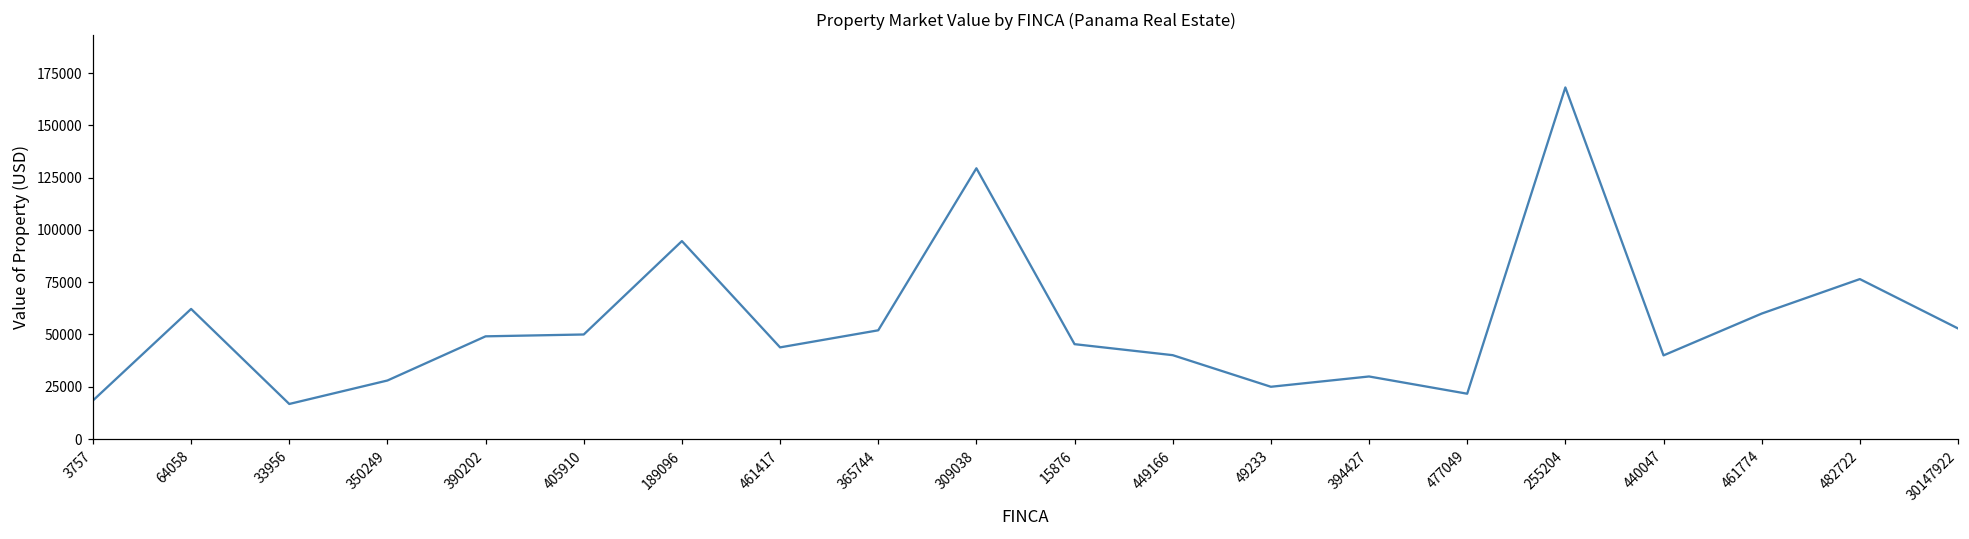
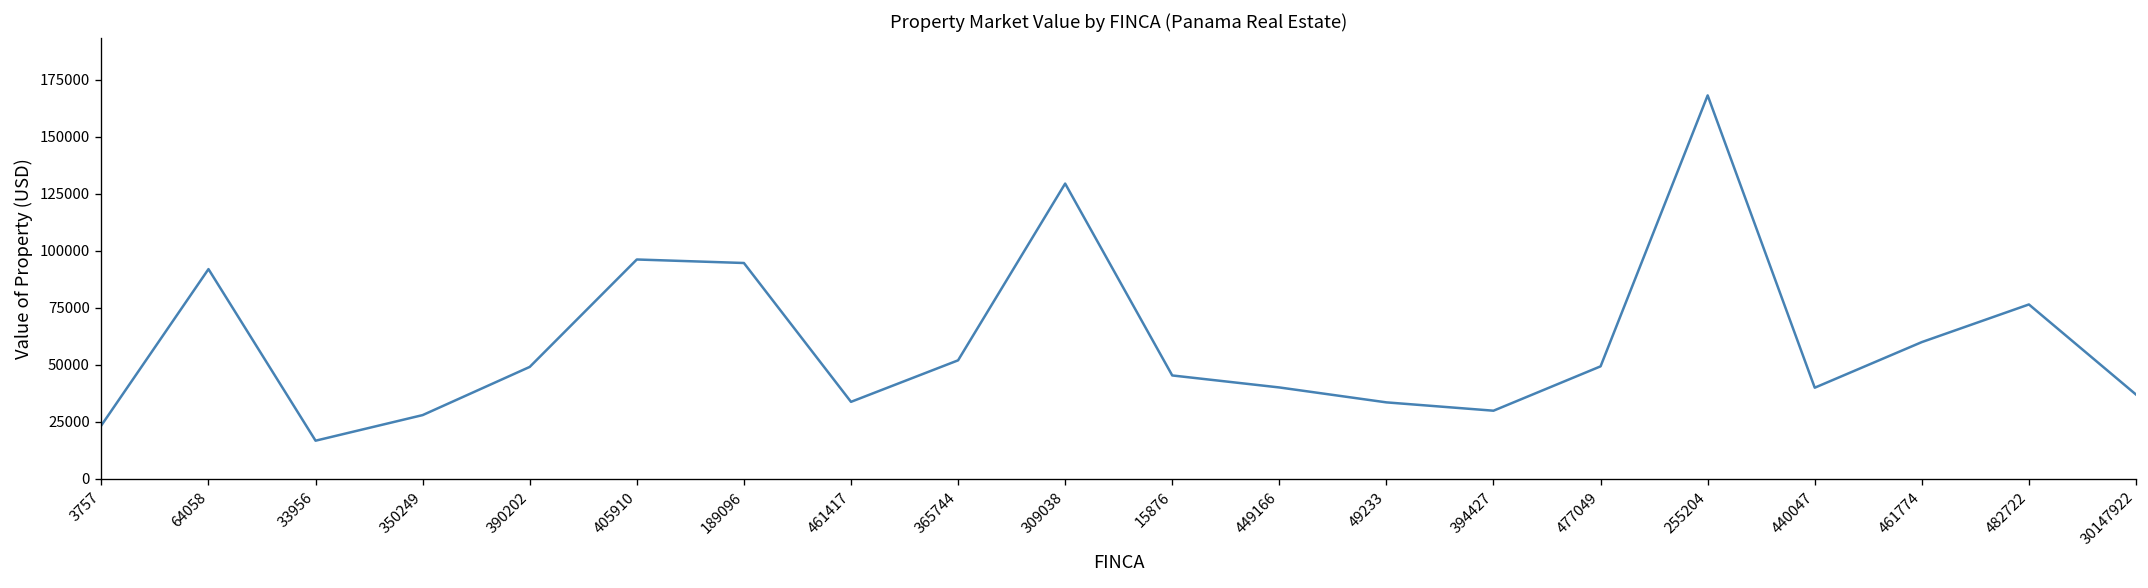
3757: 18000 -> 24000
64058: 62000 -> 92000
405910: 50000 -> 96000
461417: 44000 -> 34000
49233: 25000 -> 34000
477049: 22000 -> 49000
30147922: 53000 -> 37000
